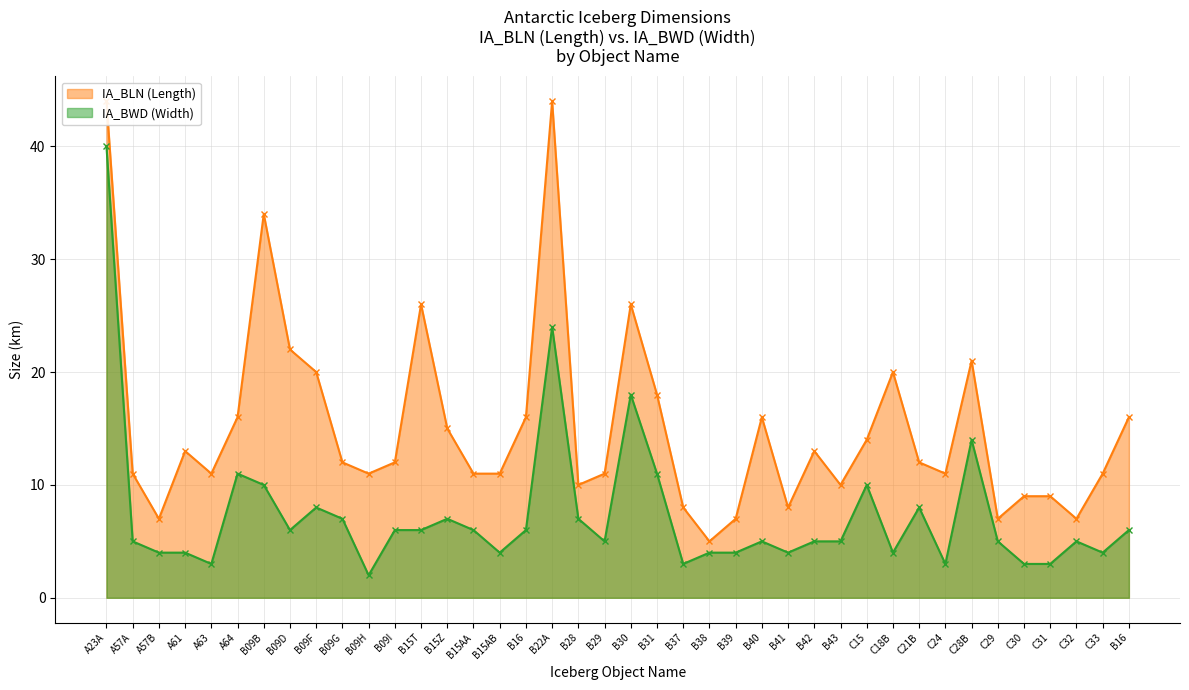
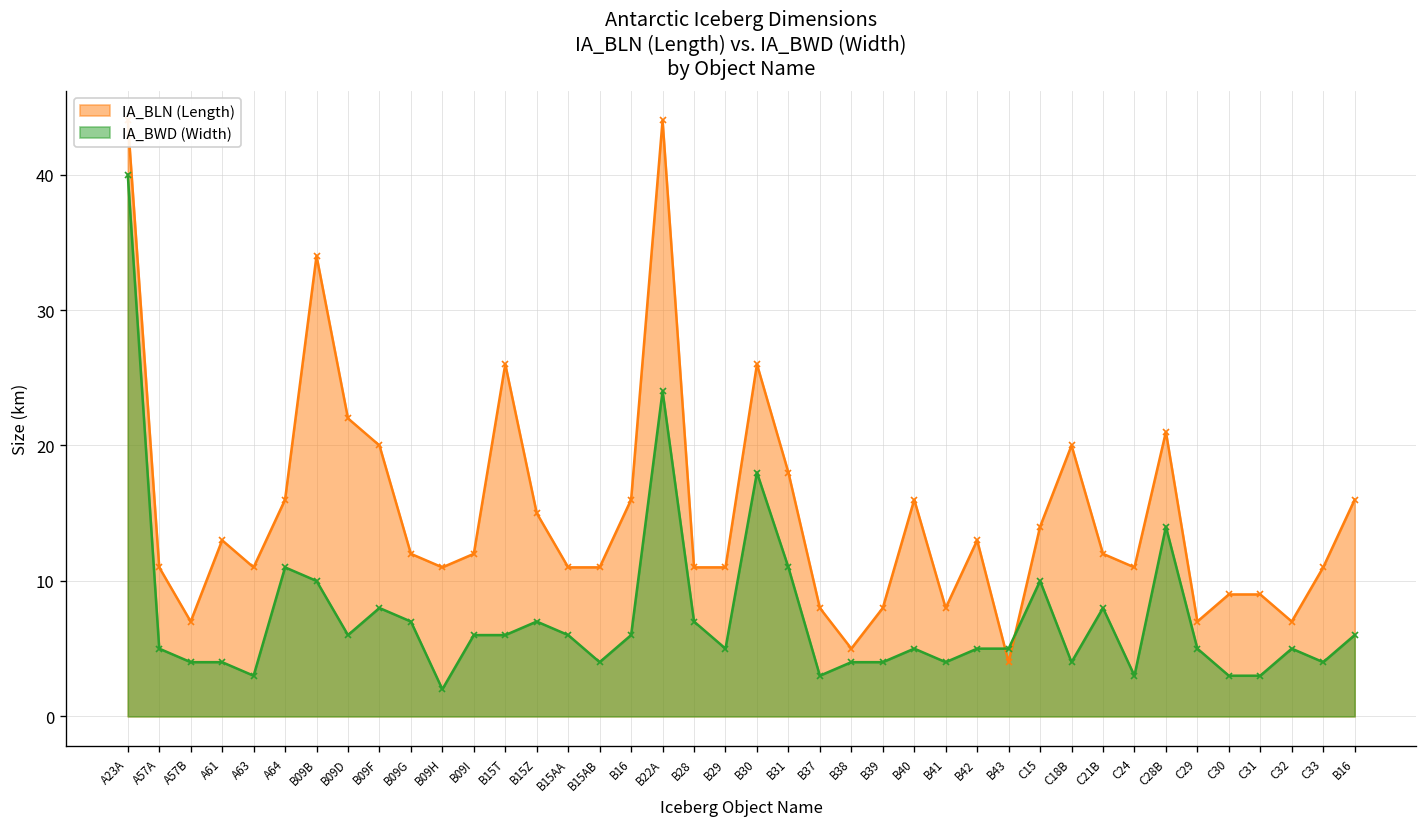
IA_BLN (Length), B28: 10 -> 11
IA_BLN (Length), B39: 7 -> 8
IA_BLN (Length), B43: 10 -> 4
